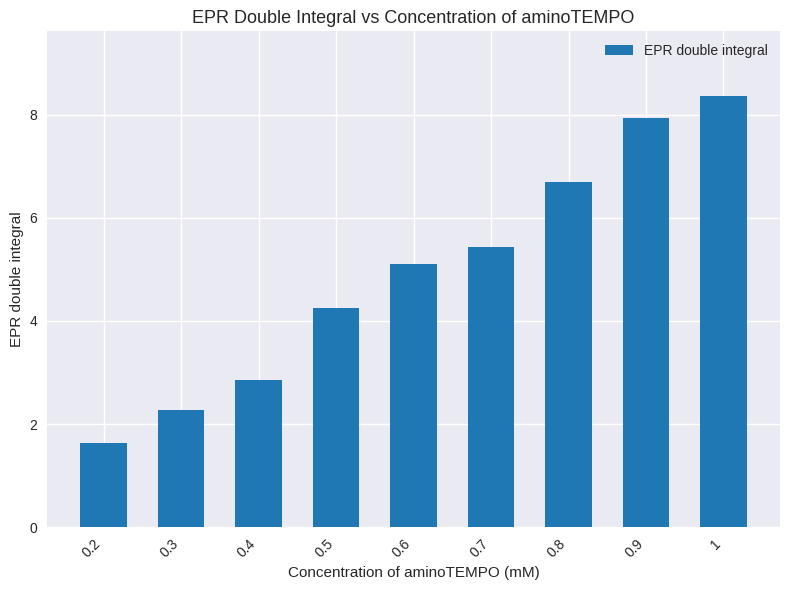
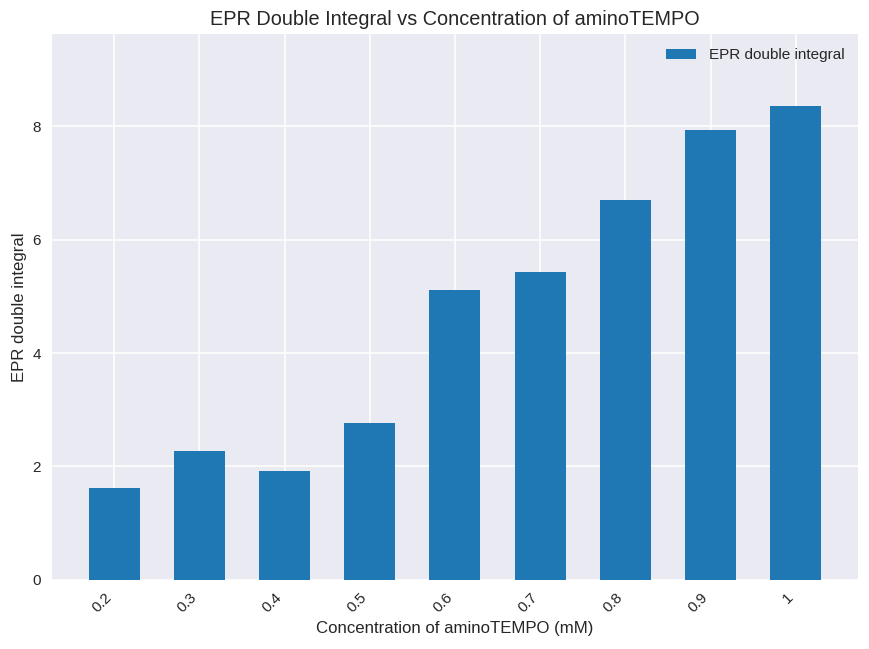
0.4: 2.8 -> 1.9
0.5: 4.3 -> 2.8
